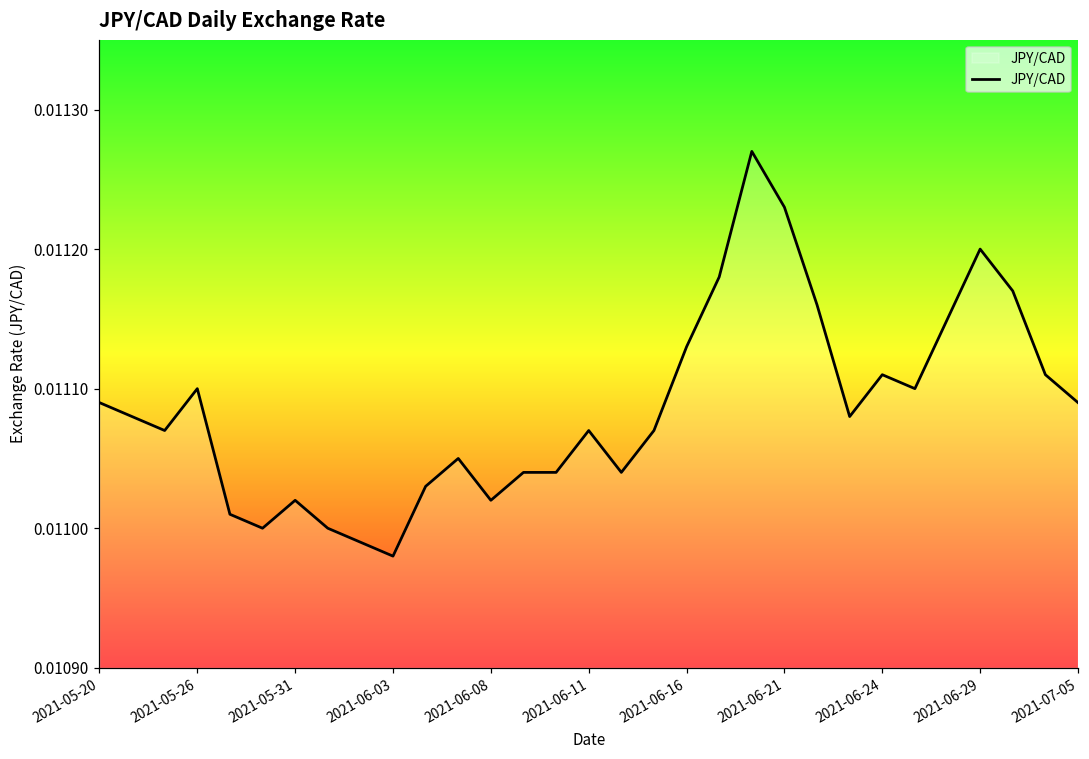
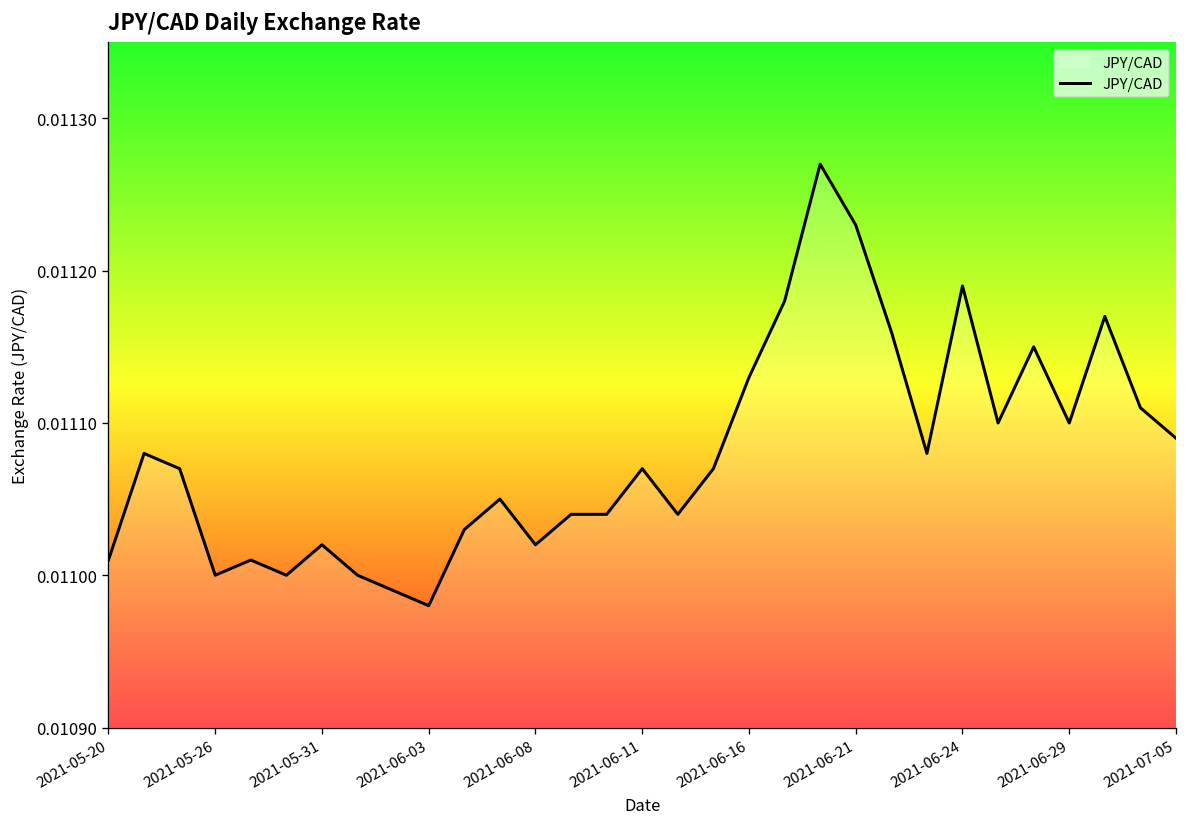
2021-05-20: 0.01109 -> 0.01101
2021-05-26: 0.0111 -> 0.0110
2021-06-24: 0.01111 -> 0.01119
2021-06-29: 0.0112 -> 0.0111
